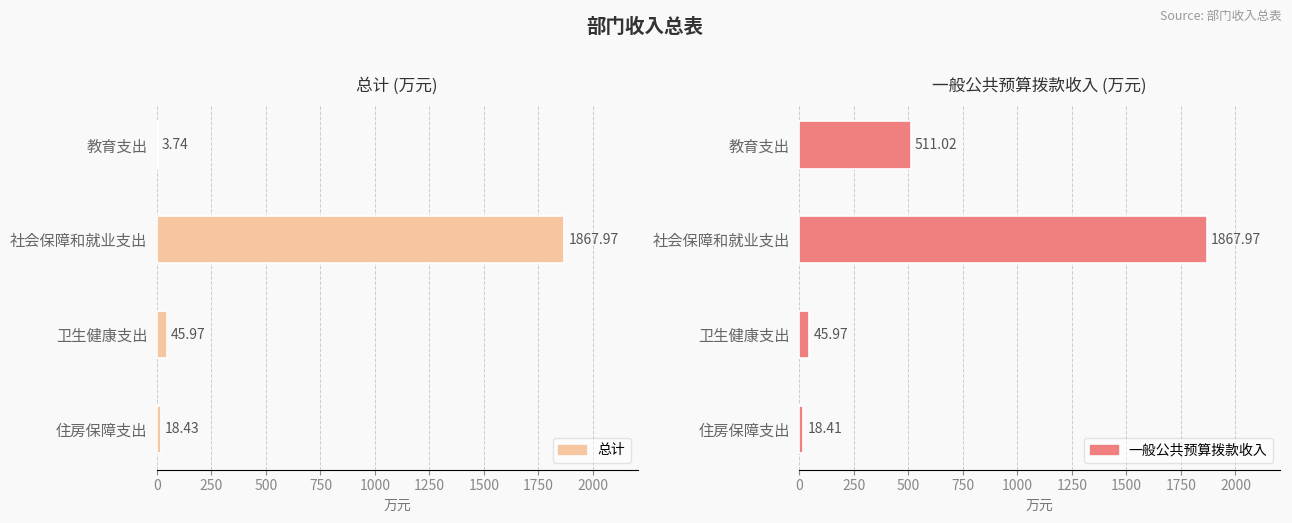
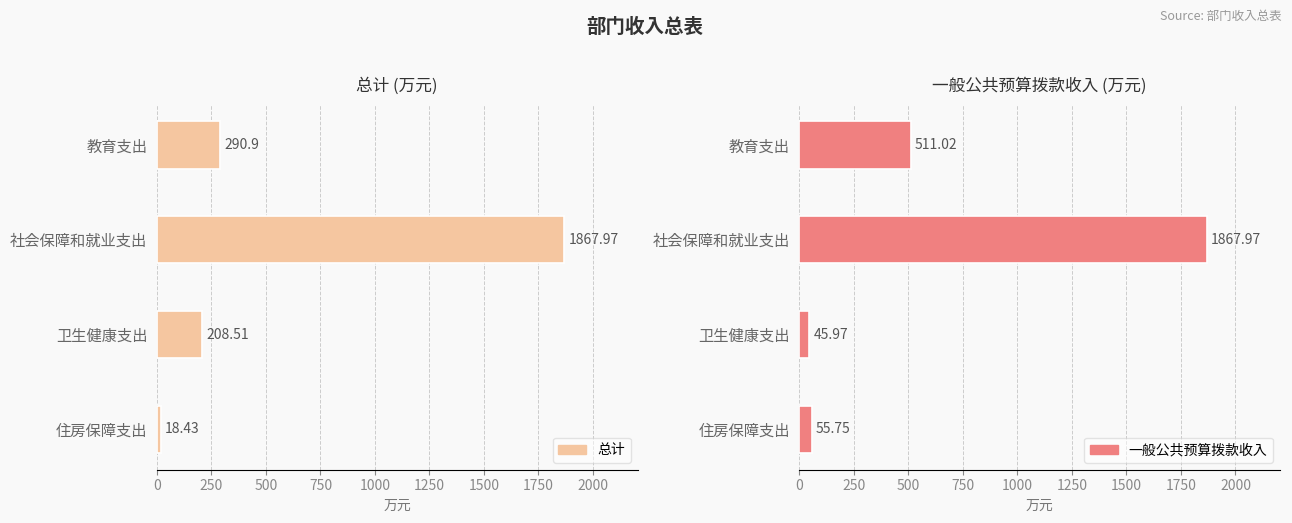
总计 (万元), 教育支出: 3.74 -> 290.9
总计 (万元), 卫生健康支出: 45.97 -> 208.51
一般公共预算拨款收入 (万元), 住房保障支出: 18.41 -> 55.75
